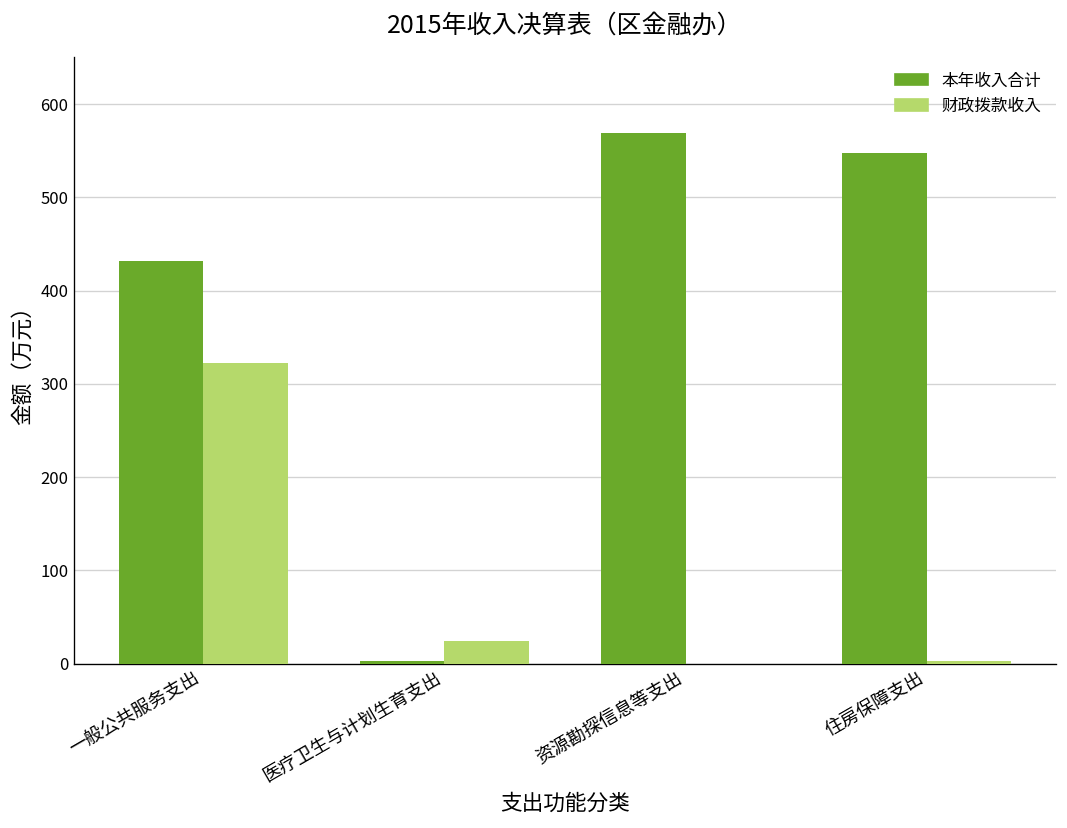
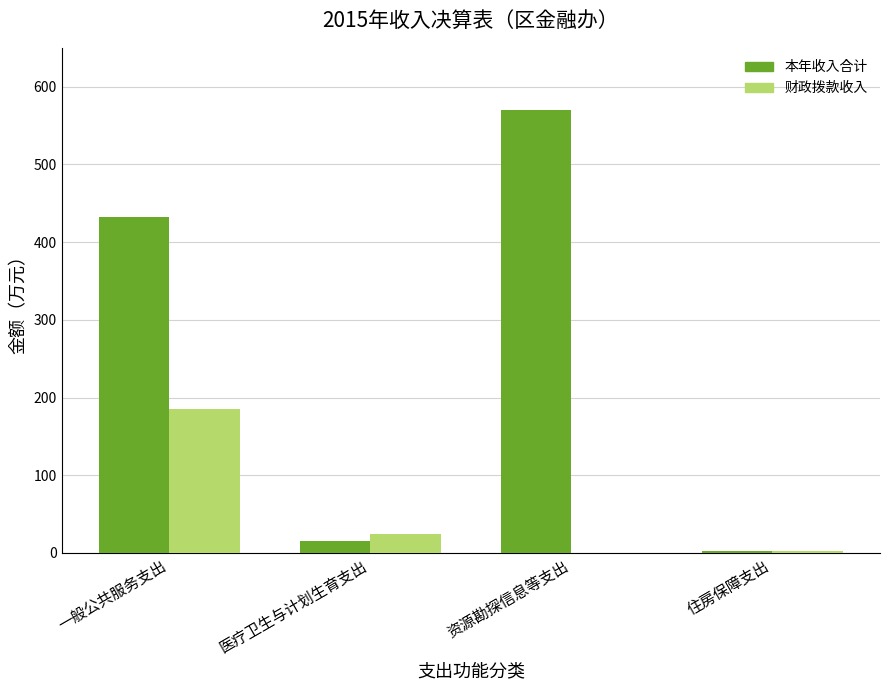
财政拨款收入, 一般公共服务支出: 320 -> 190
本年收入合计, 医疗卫生与计划生育支出: 0 -> 10
本年收入合计, 住房保障支出: 550 -> 0
